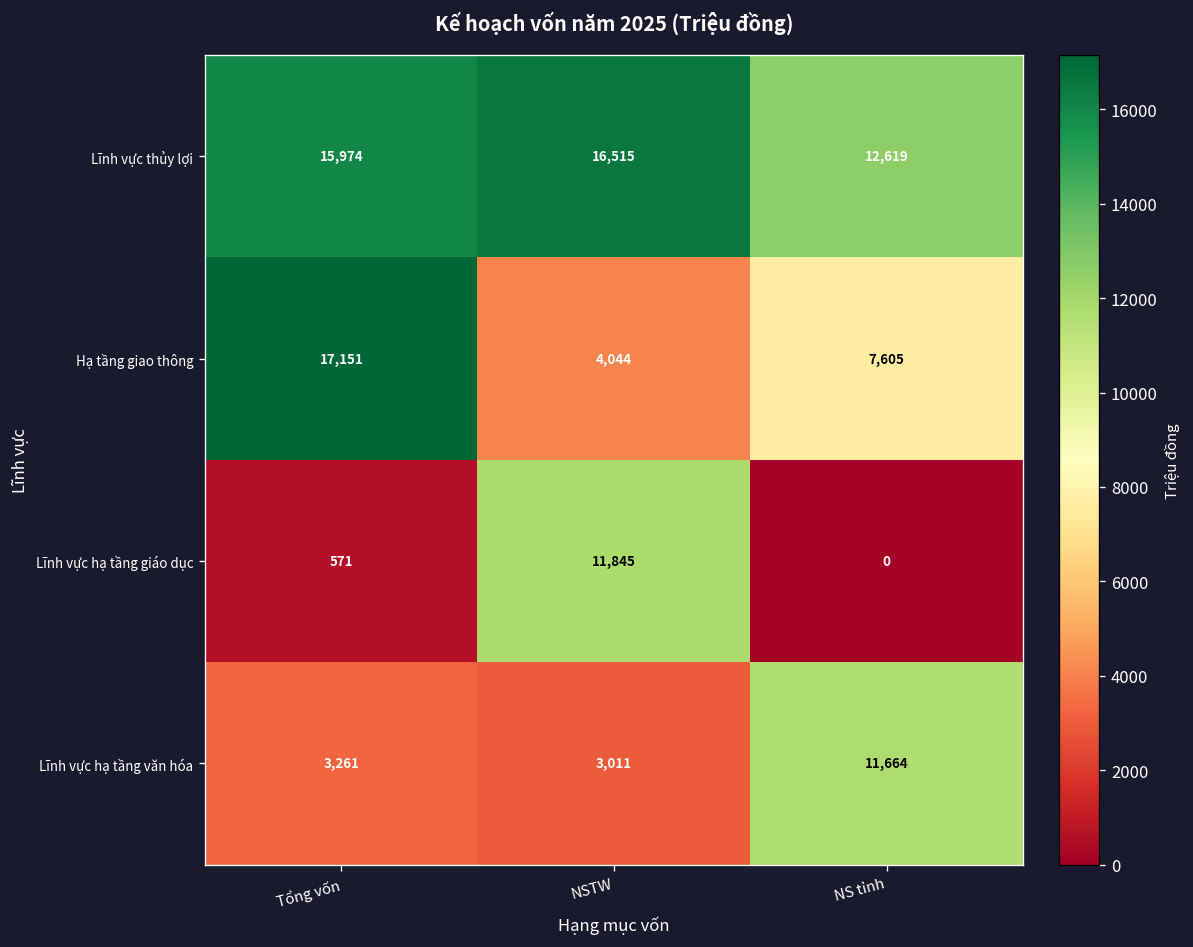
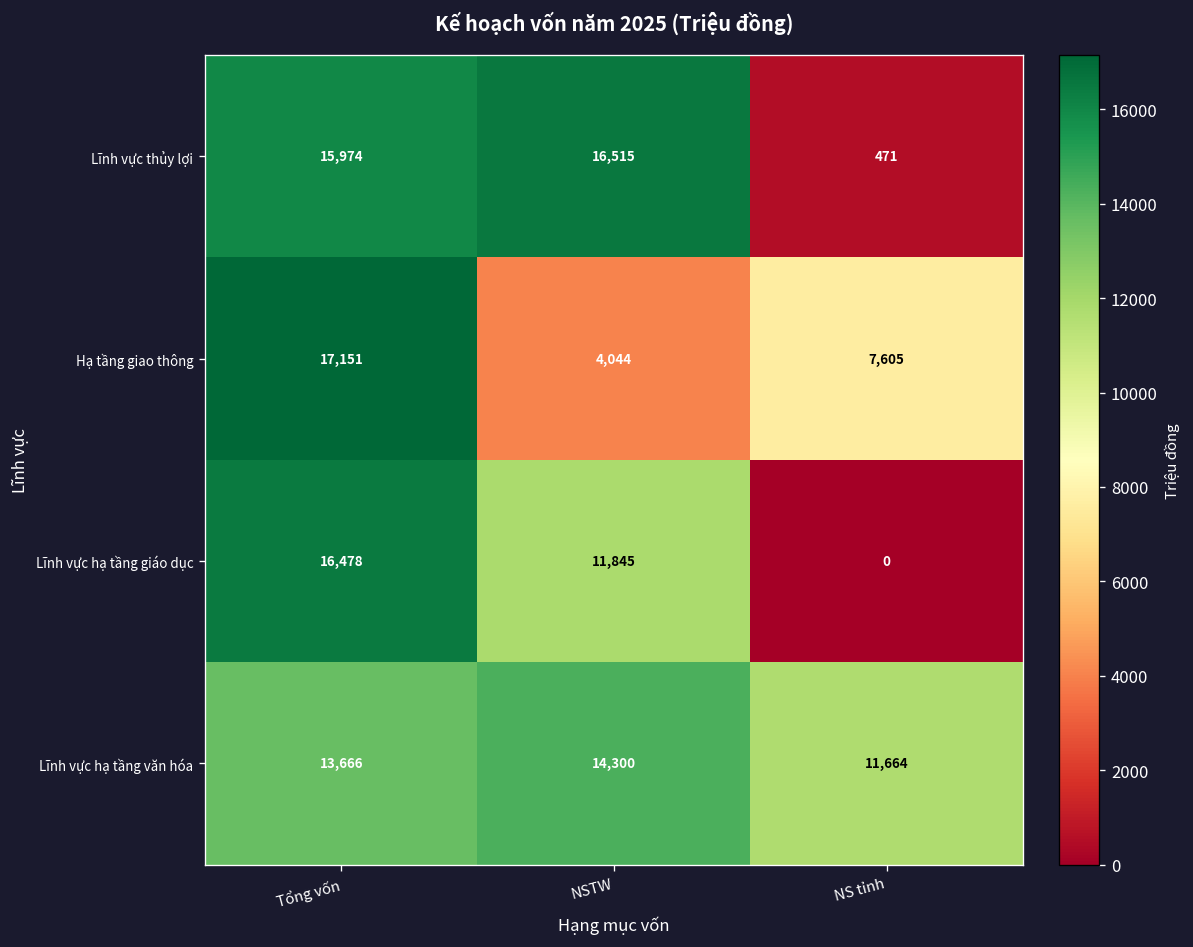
Lĩnh vực thủy lợi, NS tỉnh: 12,619 -> 471
Lĩnh vực hạ tầng giáo dục, Tổng vốn: 571 -> 16,478
Lĩnh vực hạ tầng văn hóa, Tổng vốn: 3,261 -> 13,666
Lĩnh vực hạ tầng văn hóa, NSTW: 3,011 -> 14,300
